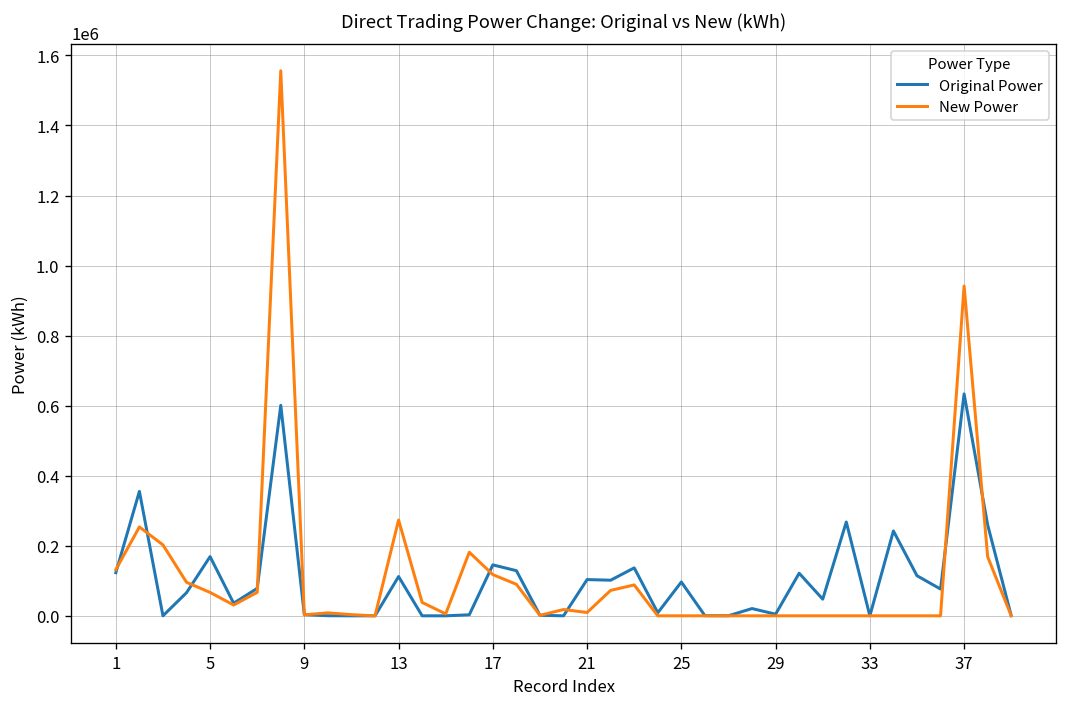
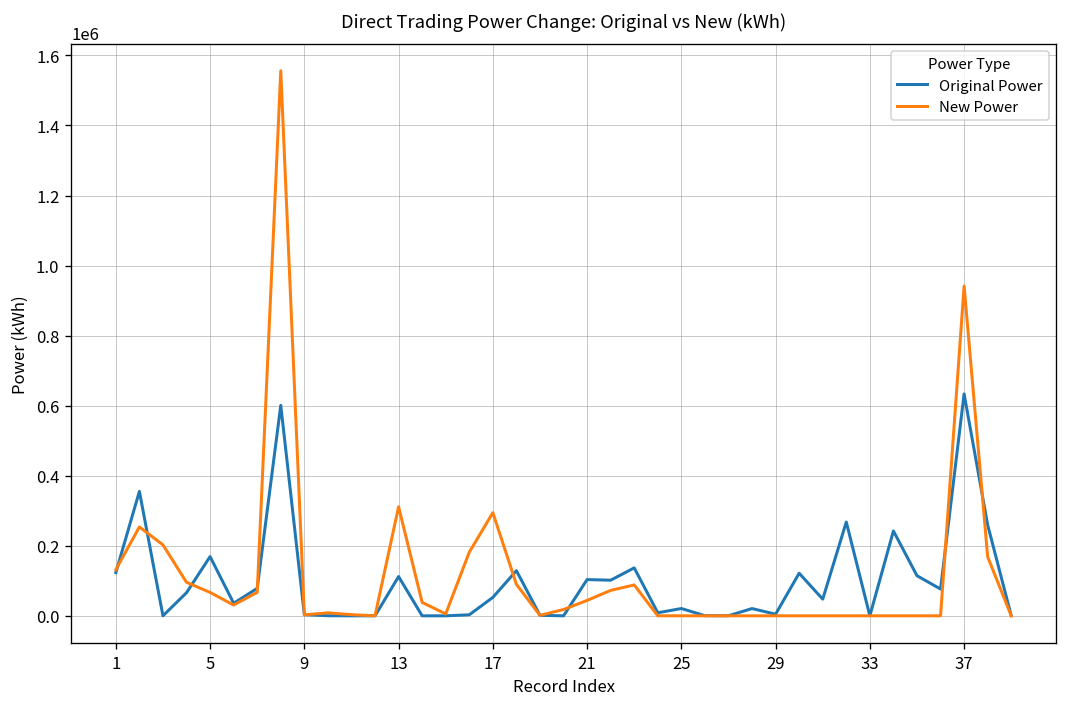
New Power, 13: 270000 -> 310000
Original Power, 17: 150000 -> 50000
New Power, 17: 120000 -> 290000
New Power, 21: 10000 -> 40000
Original Power, 25: 100000 -> 20000
